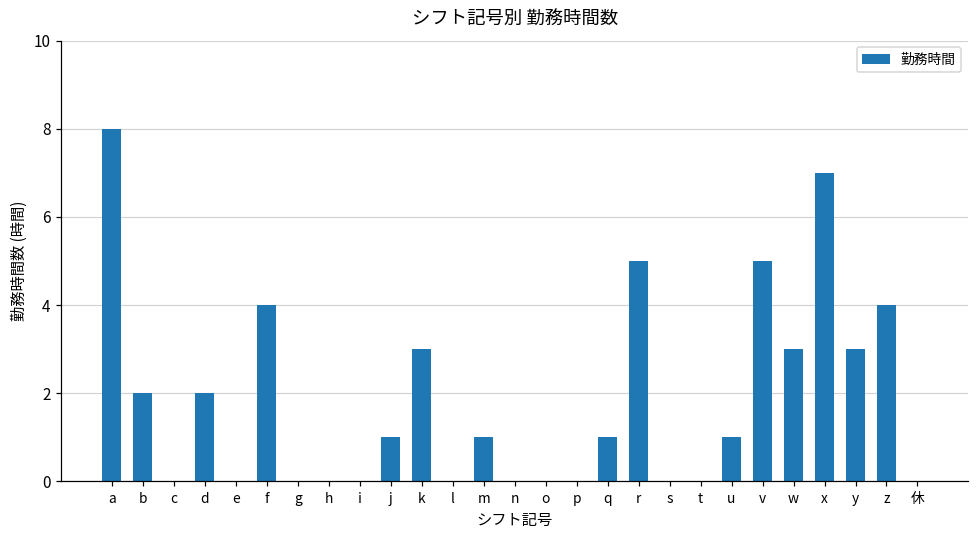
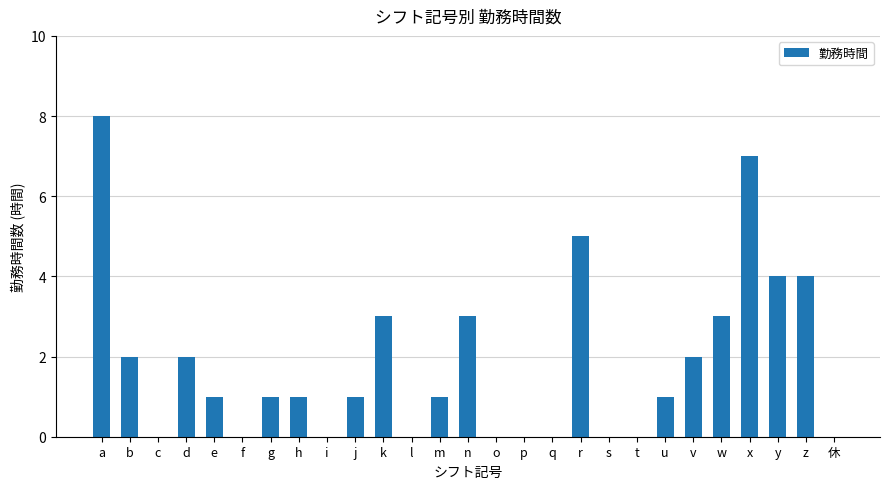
e: 0 -> 1
f: 4 -> 0
g: 0 -> 1
h: 0 -> 1
n: 0 -> 3
q: 1 -> 0
v: 5 -> 2
y: 3 -> 4
